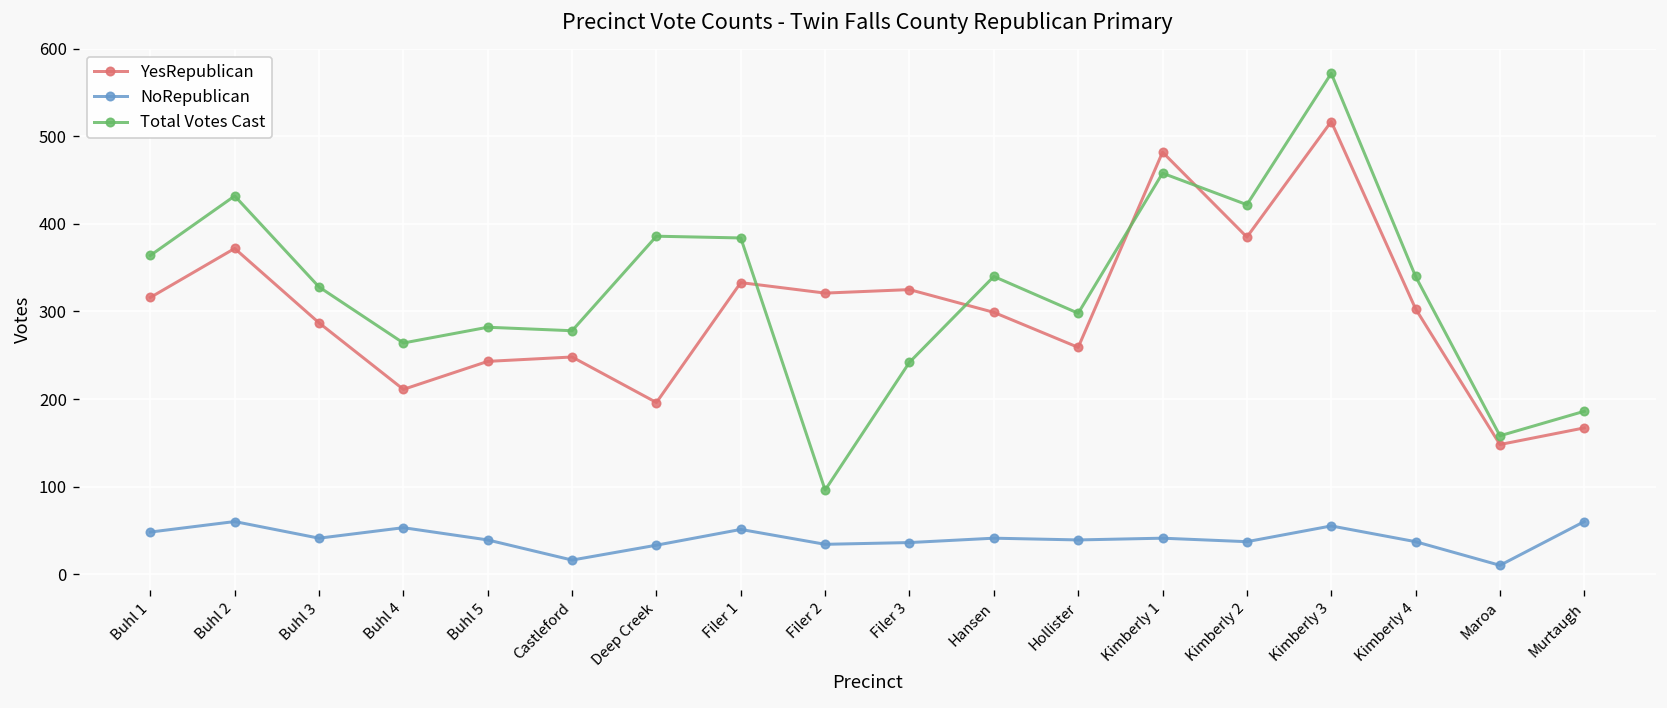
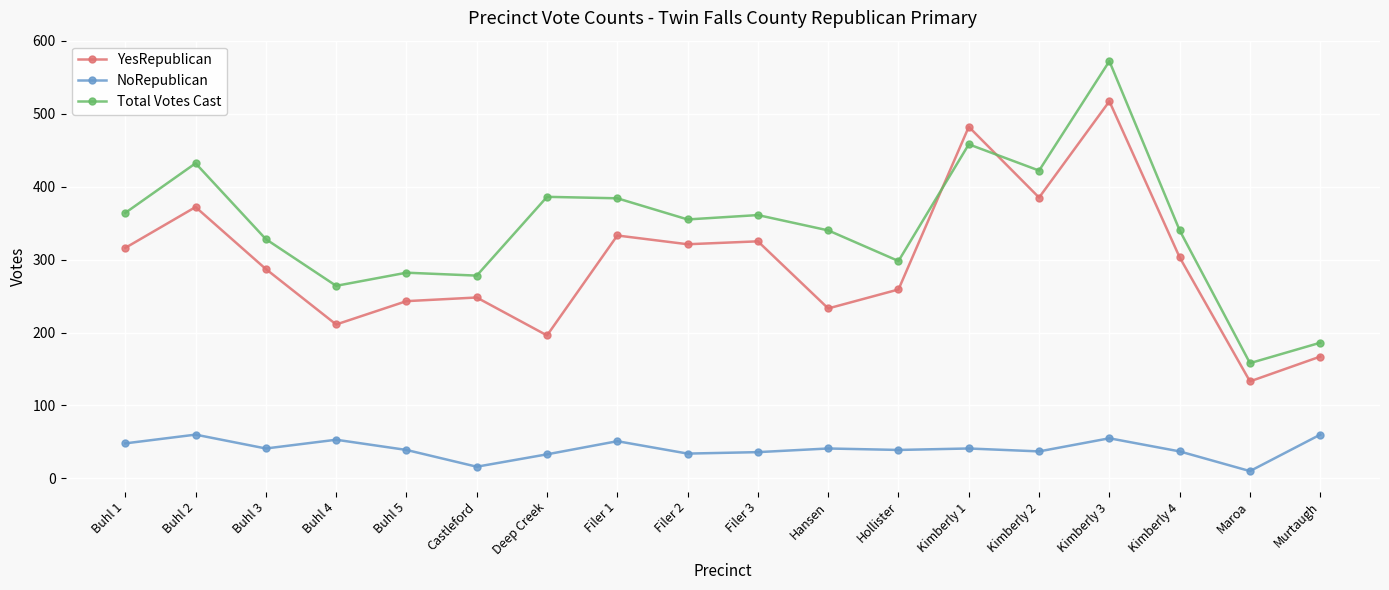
Total Votes Cast, Filer 2: 100 -> 360
Total Votes Cast, Filer 3: 240 -> 360
YesRepublican, Hansen: 300 -> 230
YesRepublican, Maroa: 150 -> 130
